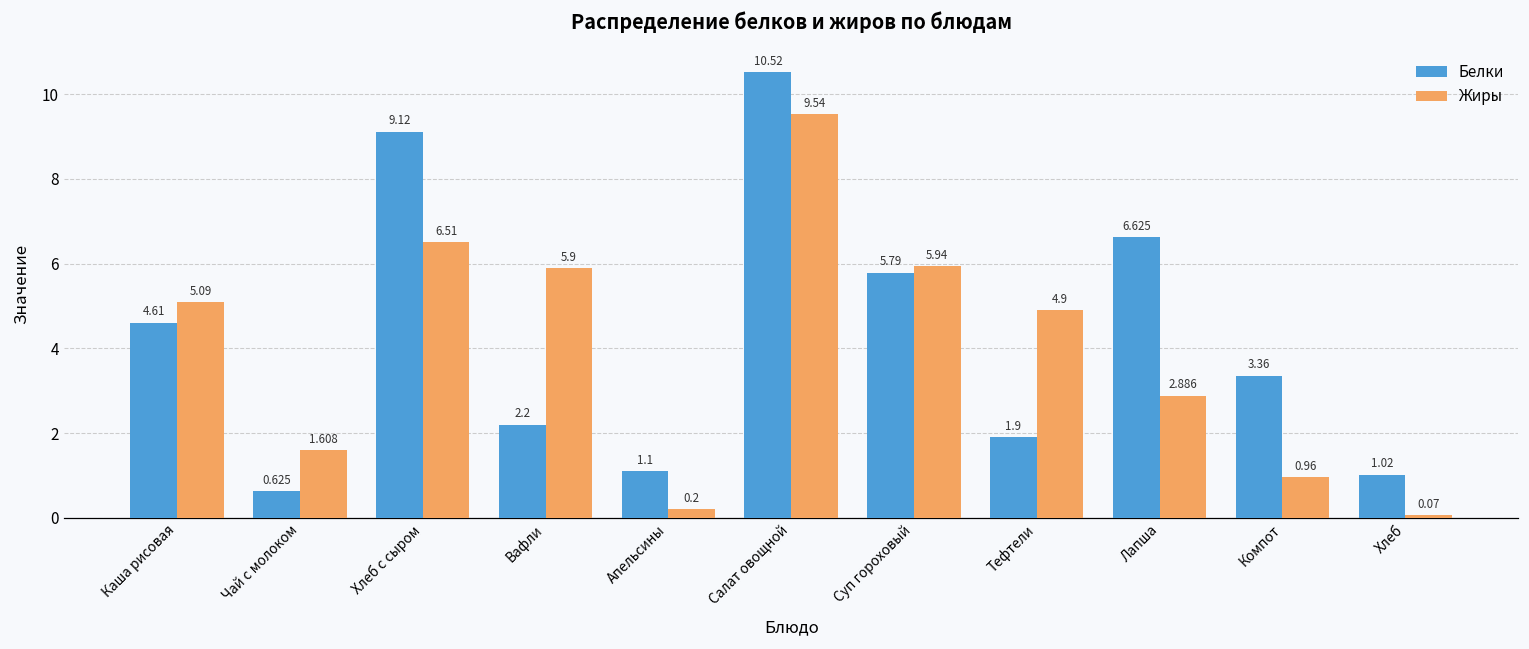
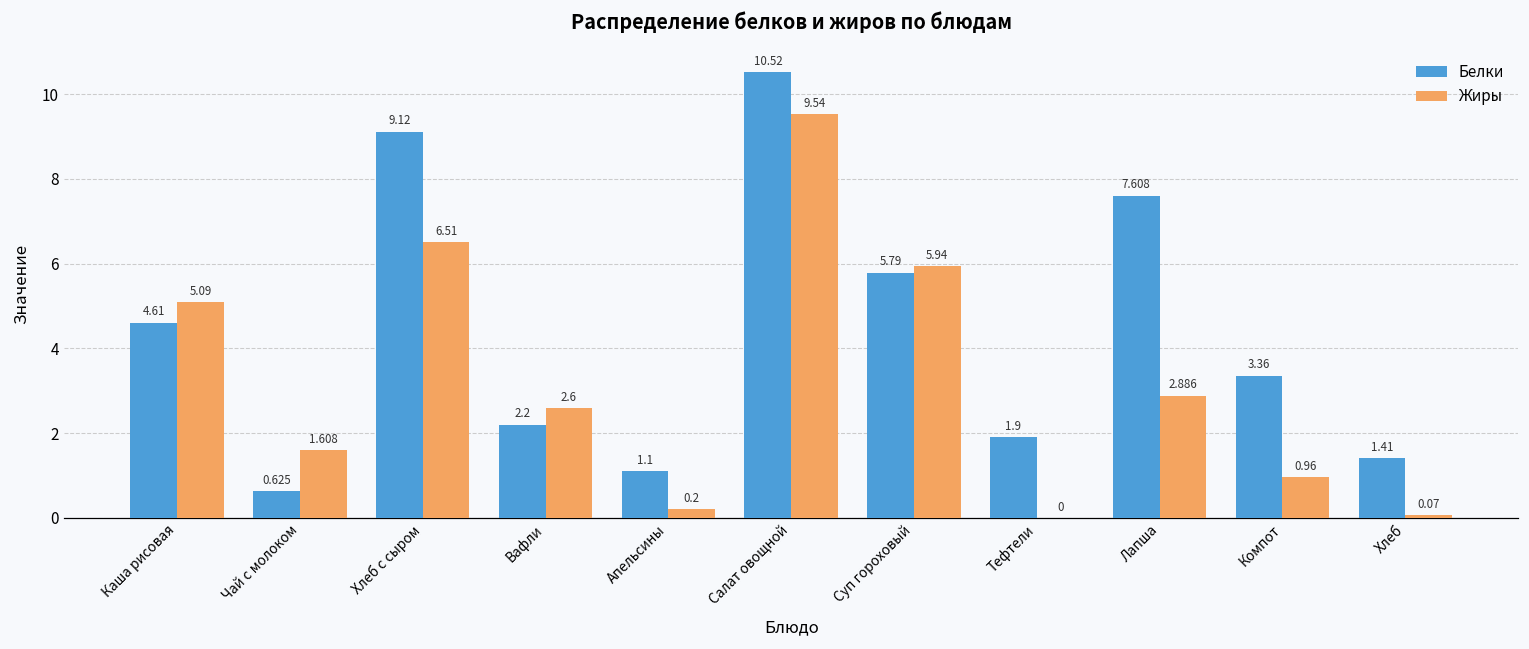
Жиры, Вафли: 5.9 -> 2.6
Жиры, Тефтели: 4.9 -> 0
Белки, Лапша: 6.625 -> 7.608
Белки, Хлеб: 1.02 -> 1.41
